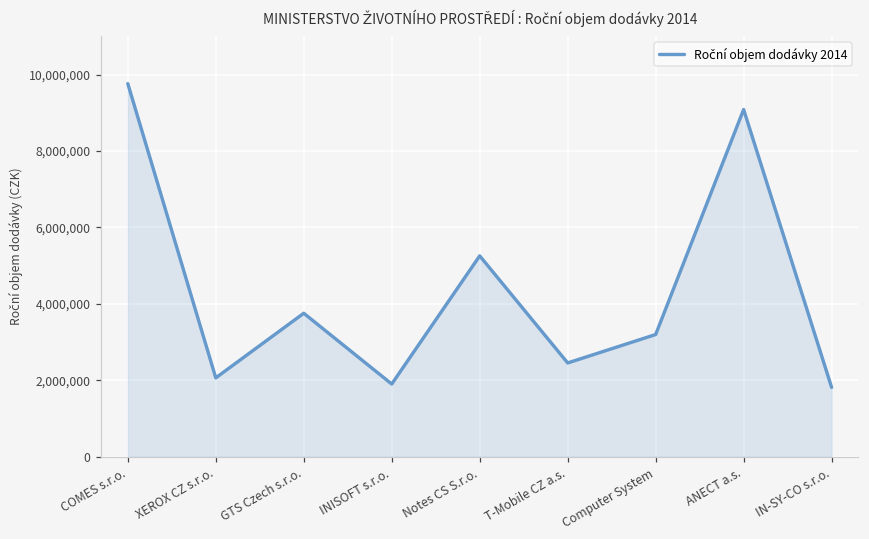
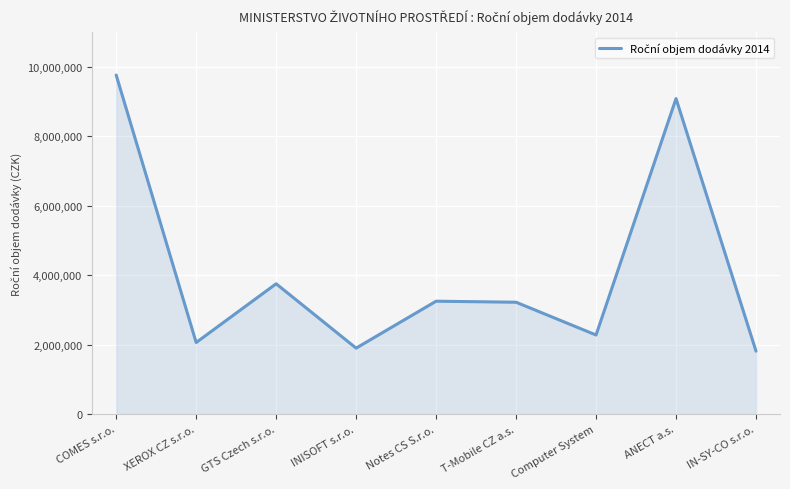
Notes CS S.r.o.: 5,300,000 -> 3,200,000
T-Mobile CZ a.s.: 2,500,000 -> 3,200,000
Computer System: 3,200,000 -> 2,300,000
